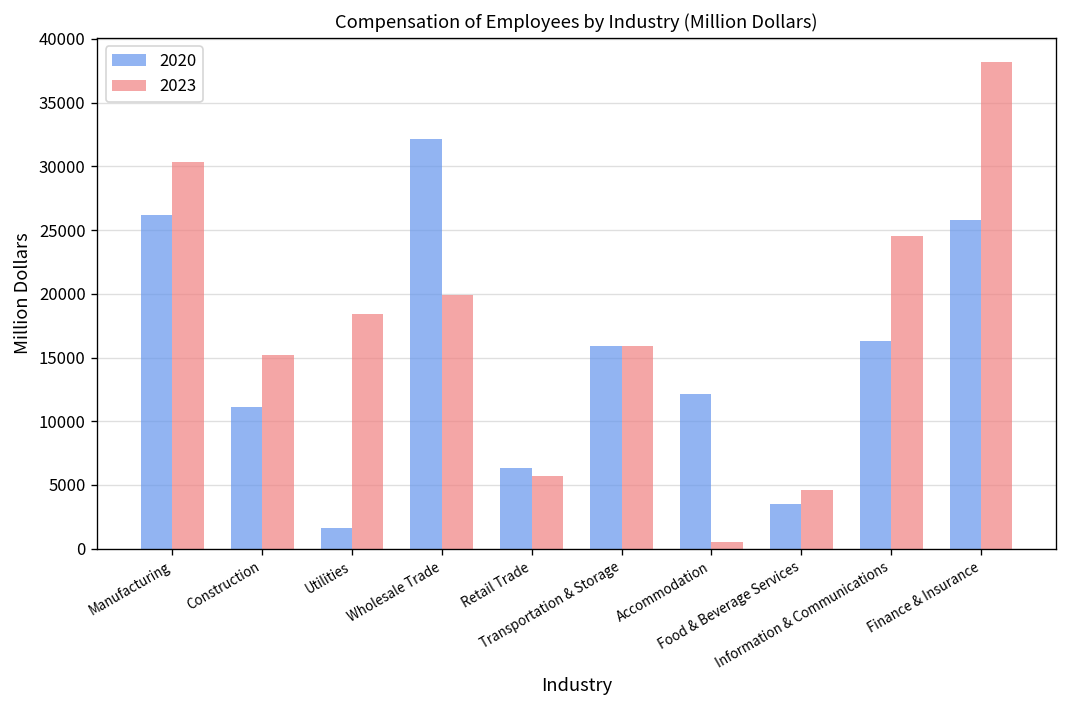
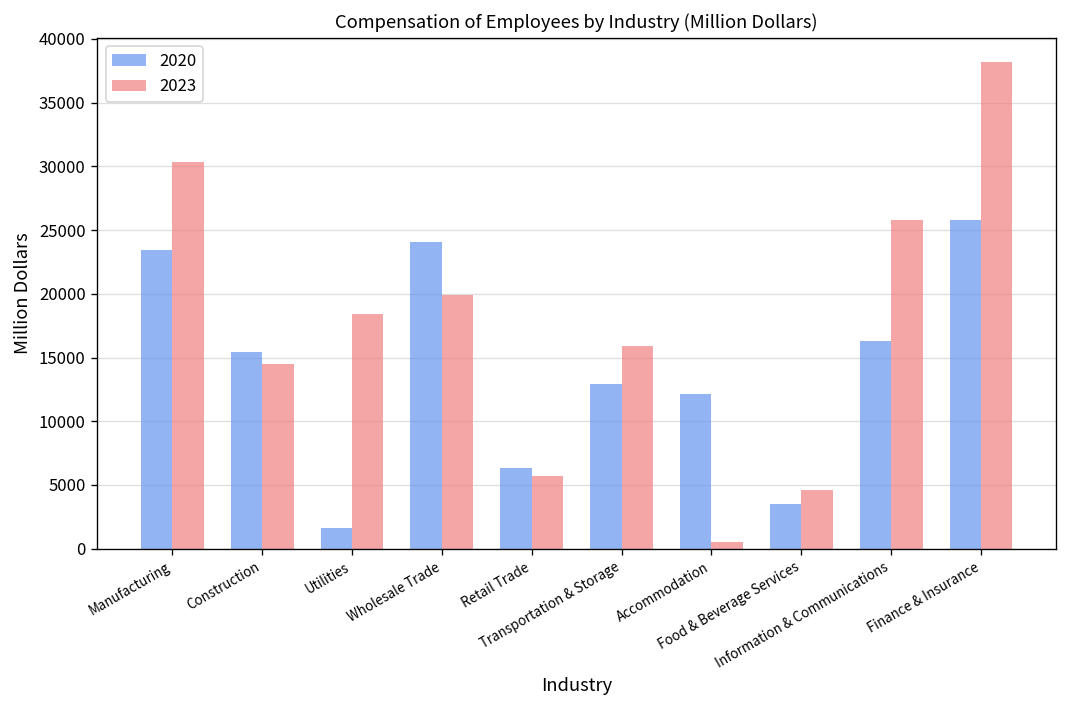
2020, Manufacturing: 26100 -> 23400
2020, Construction: 11100 -> 15400
2023, Construction: 15200 -> 14500
2020, Wholesale Trade: 32200 -> 24100
2020, Transportation & Storage: 15900 -> 12900
2023, Information & Communications: 24500 -> 25800
